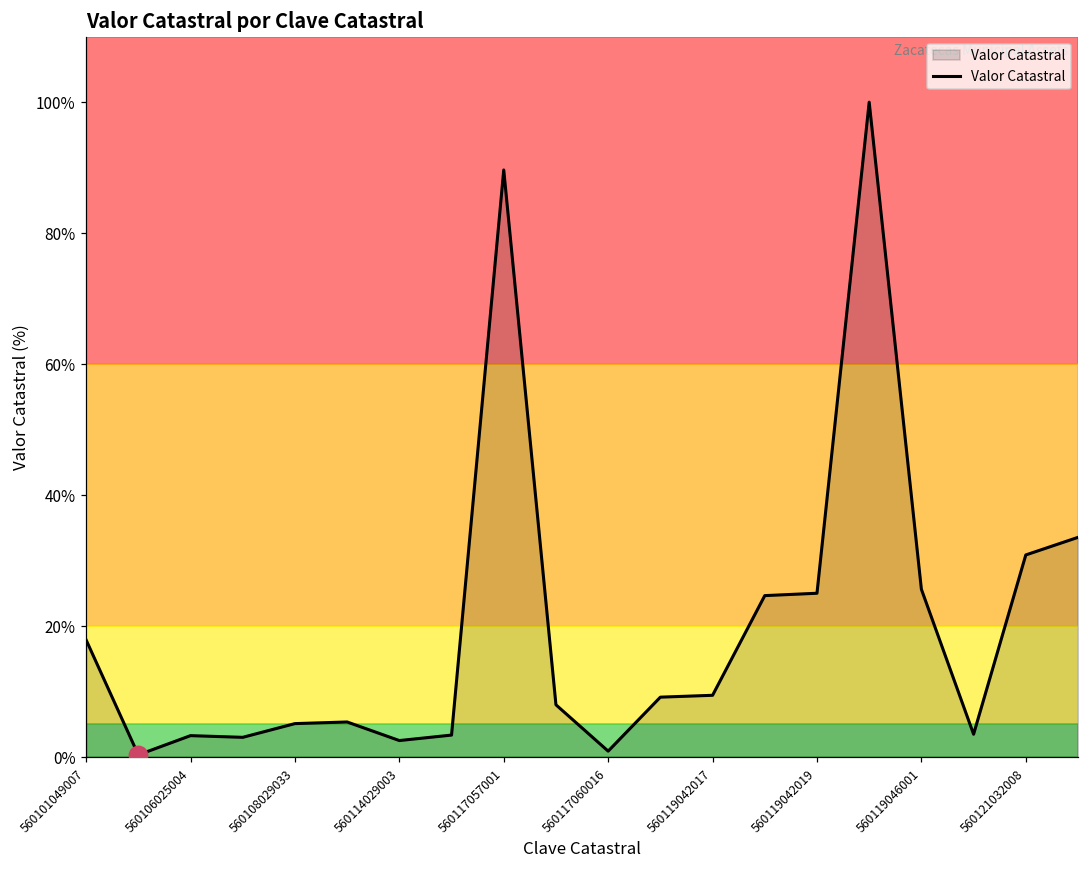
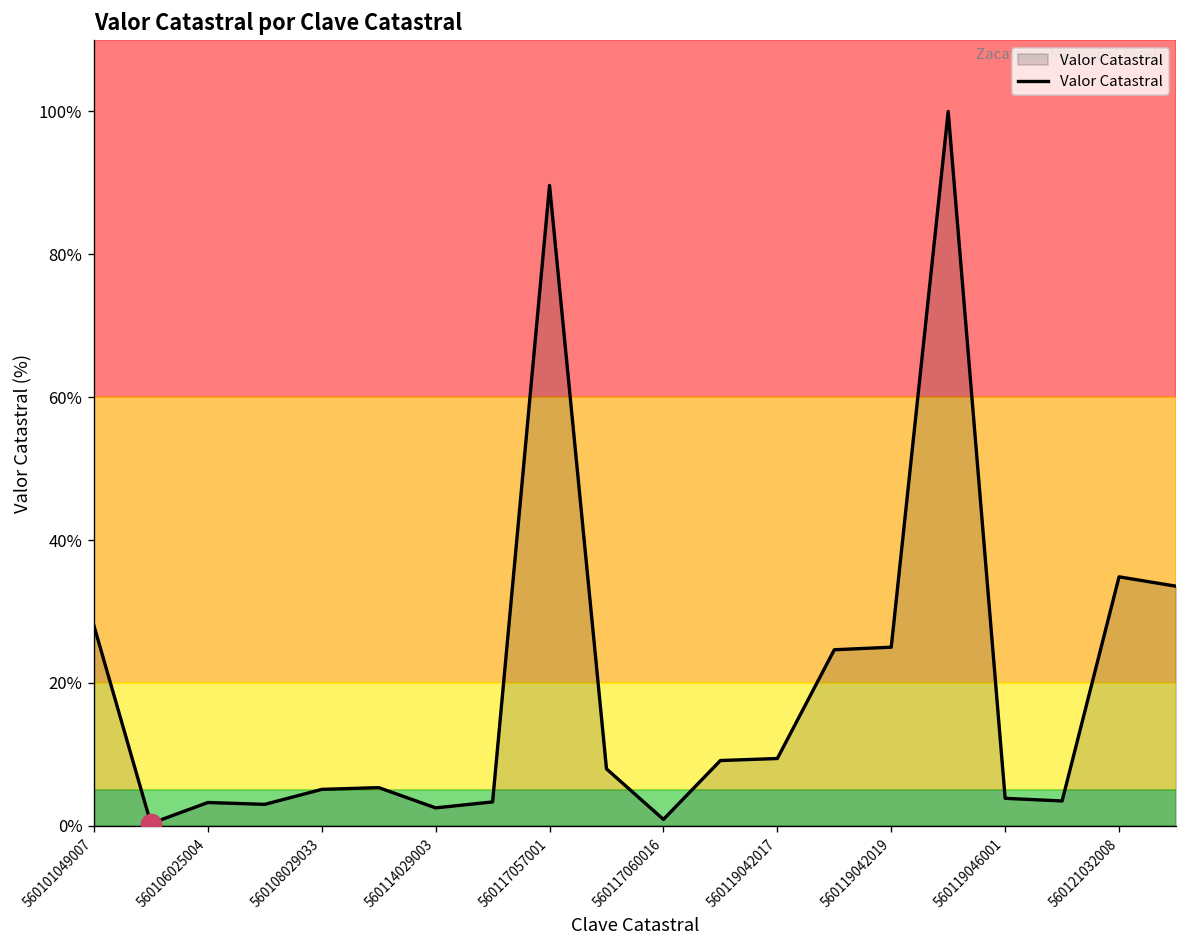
Valor Catastral, 560101049007: 18% -> 28%
Valor Catastral, 560119046001: 26% -> 4%
Valor Catastral, 560121032008: 31% -> 35%
